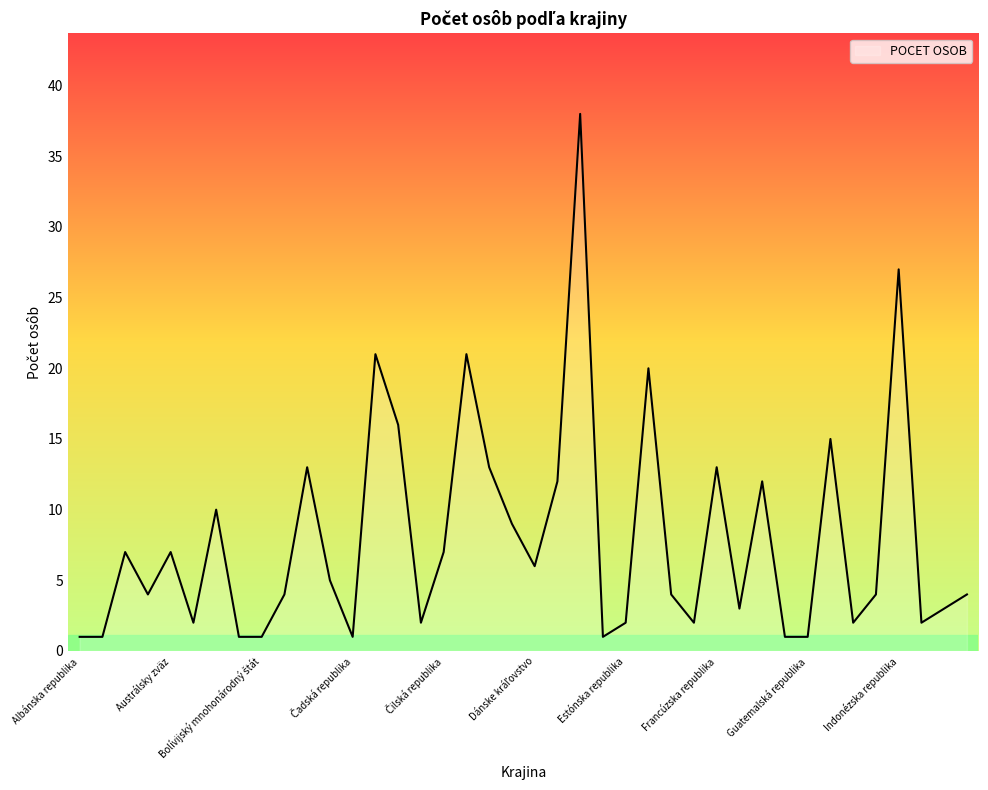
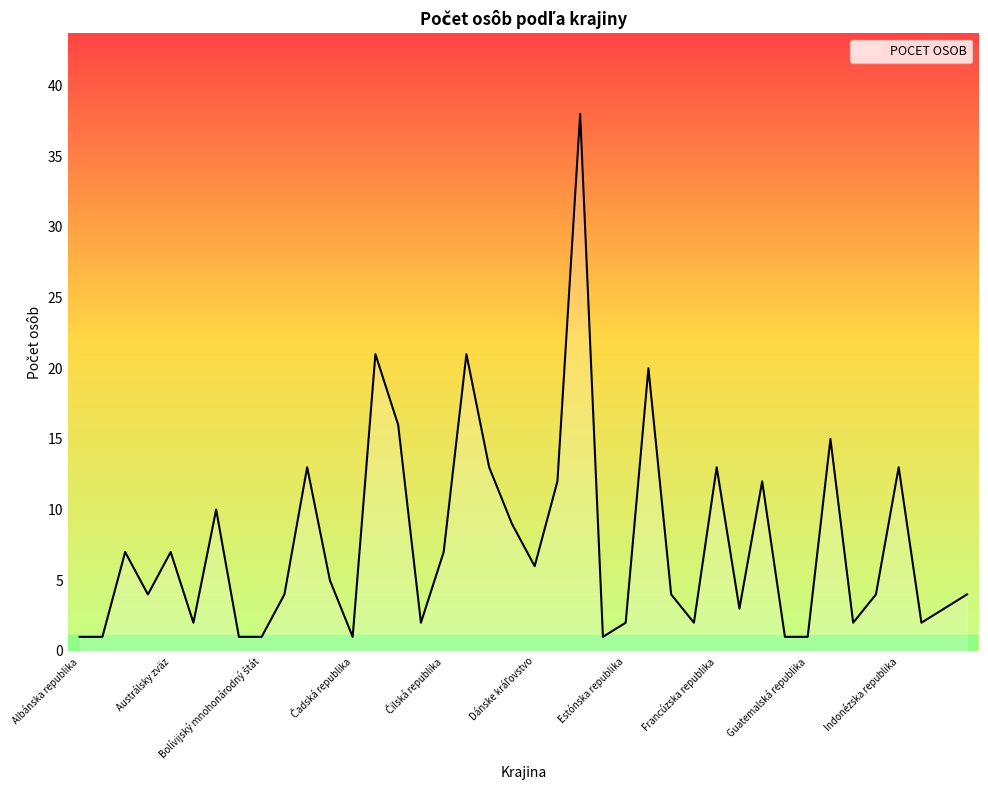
Indonézska republika: 27 -> 13
